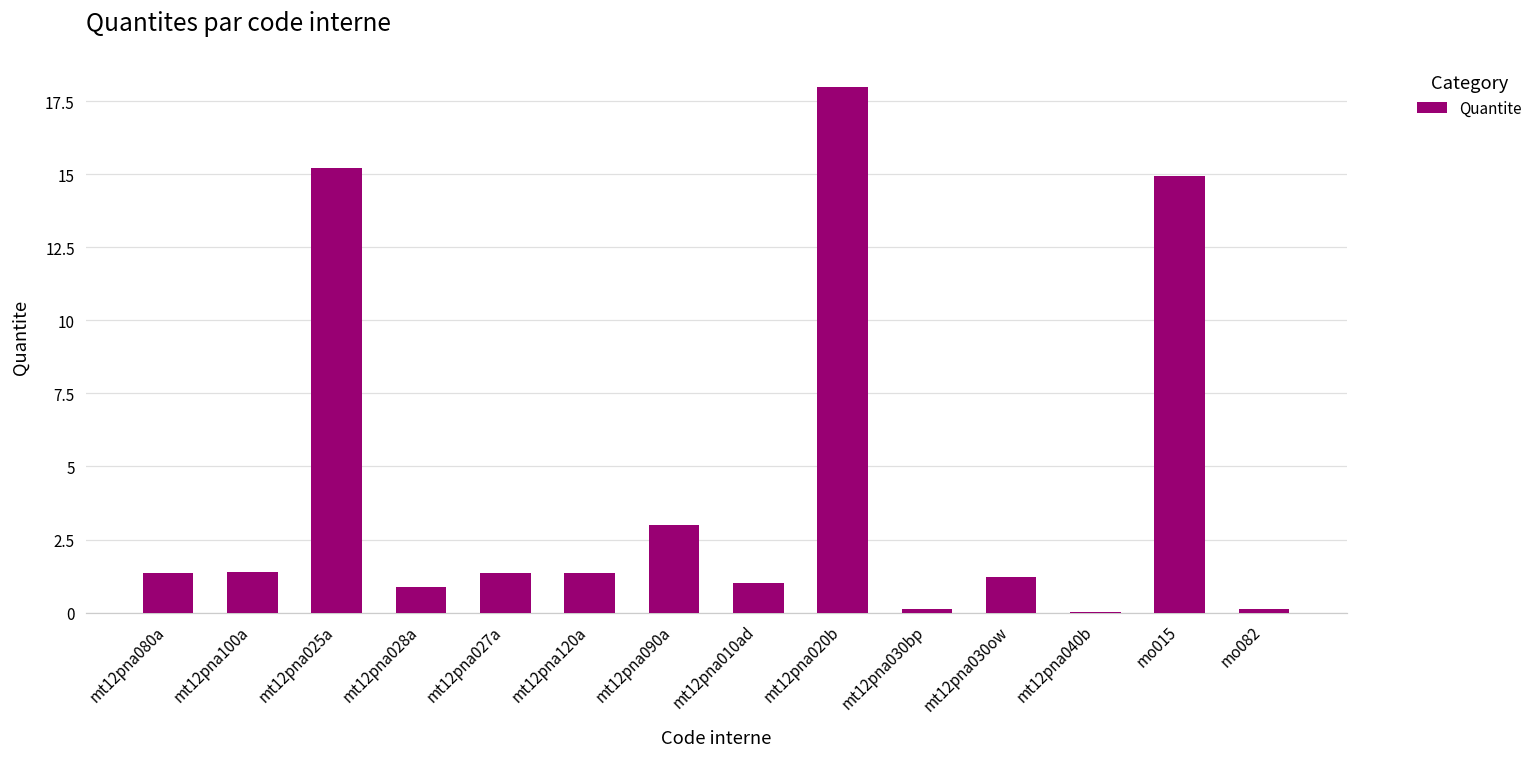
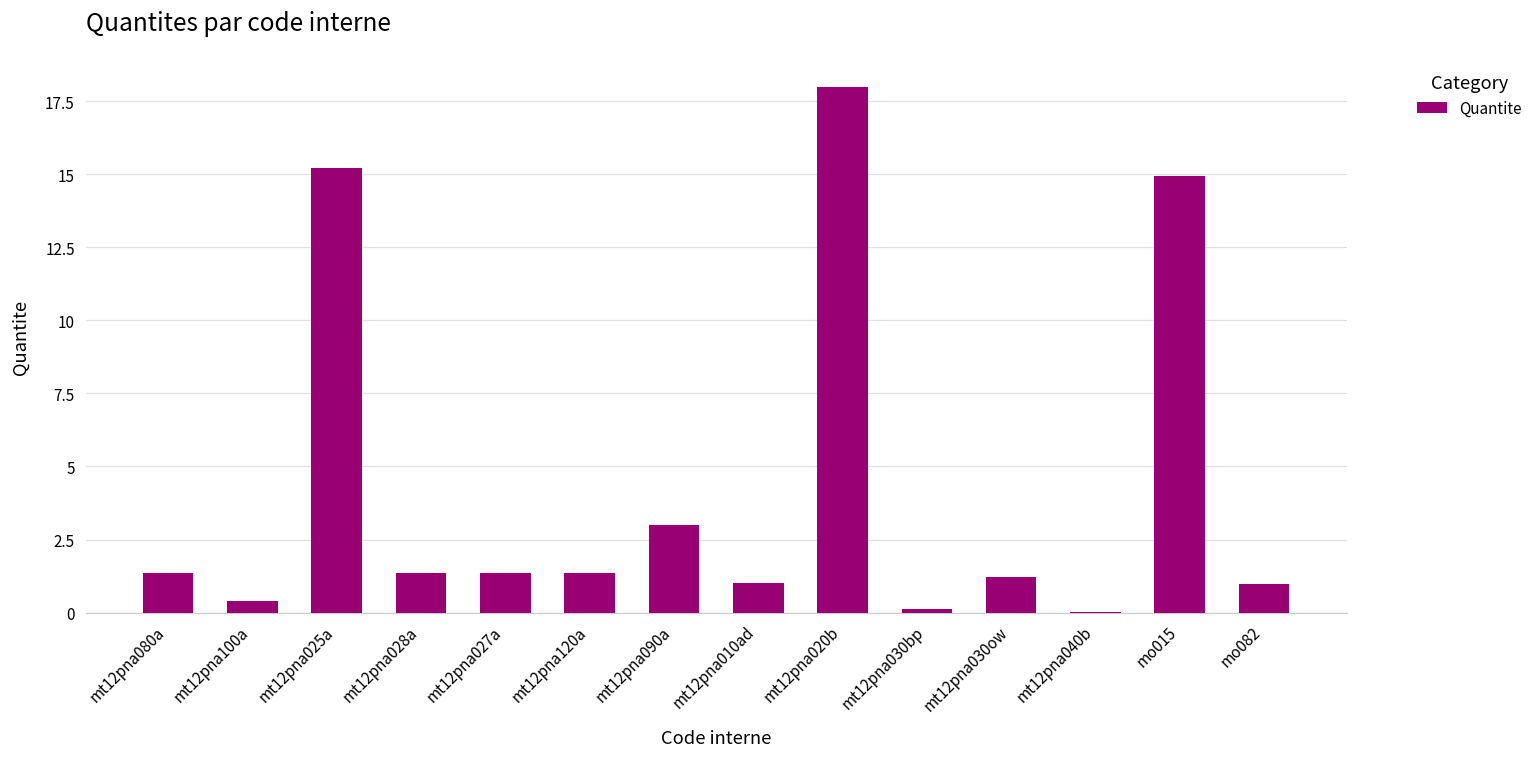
mt12pna100a: 1.4 -> 0.4
mt12pna028a: 0.9 -> 1.4
mo082: 0.1 -> 1.0
